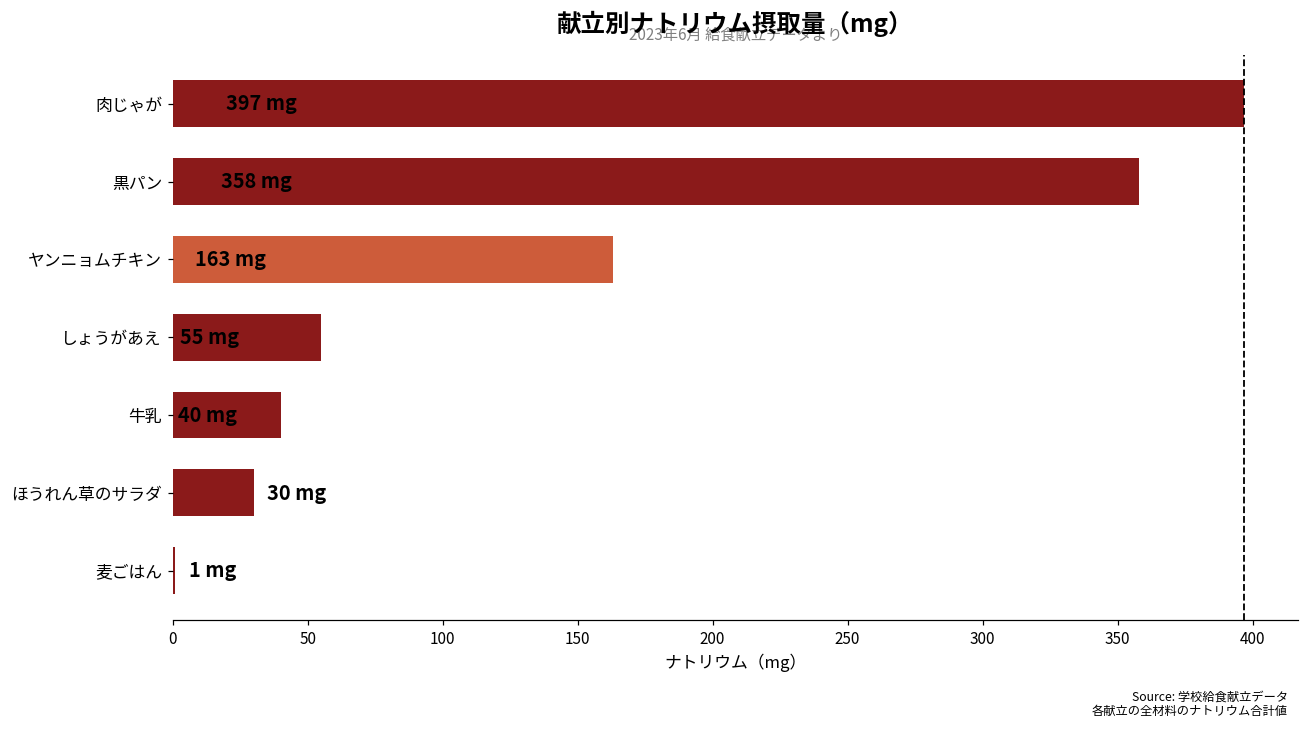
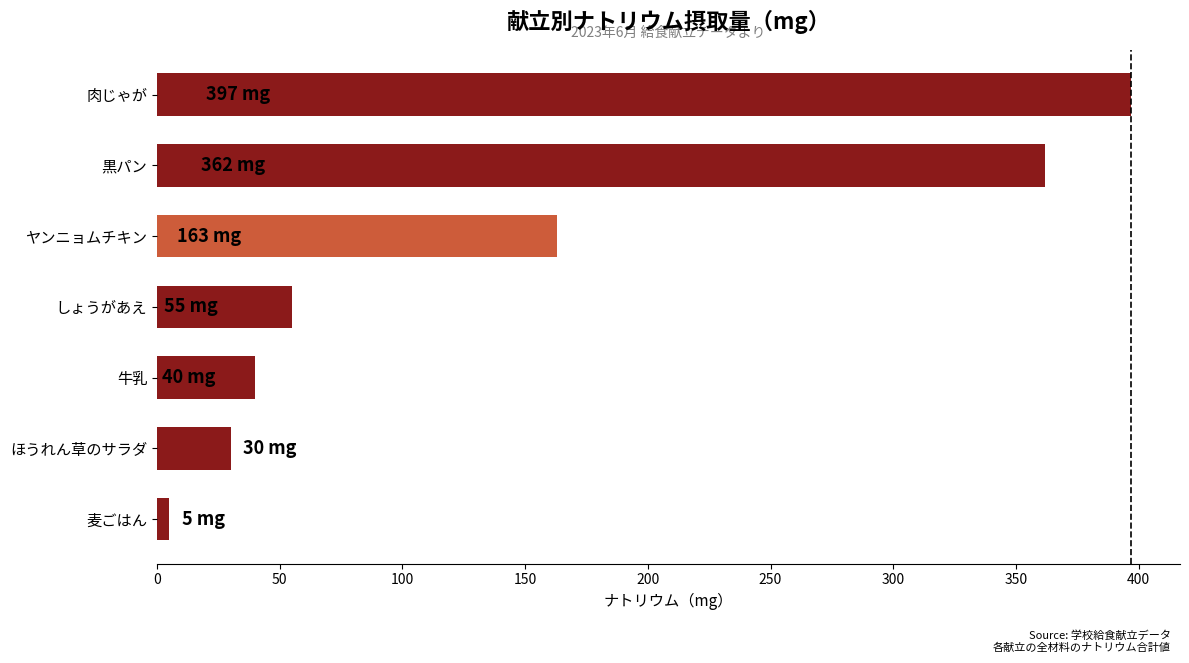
黒パン: 358 -> 362
麦ごはん: 1 -> 5
